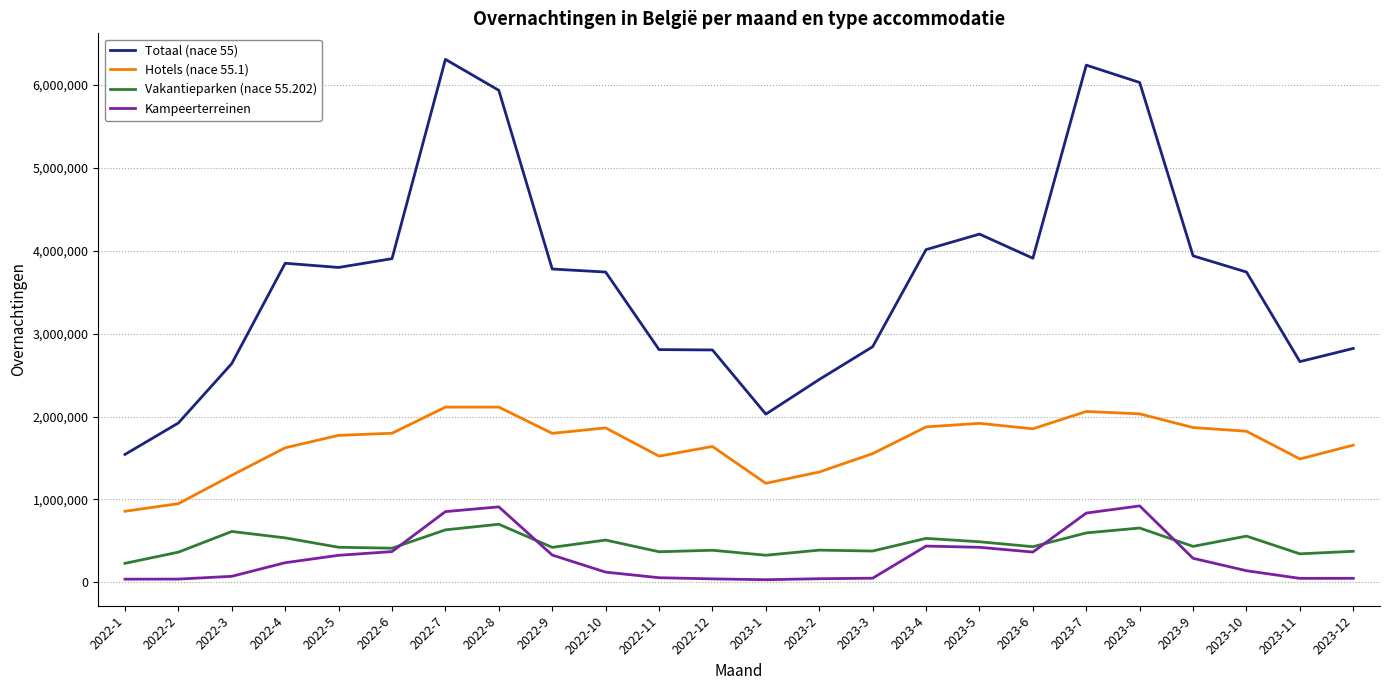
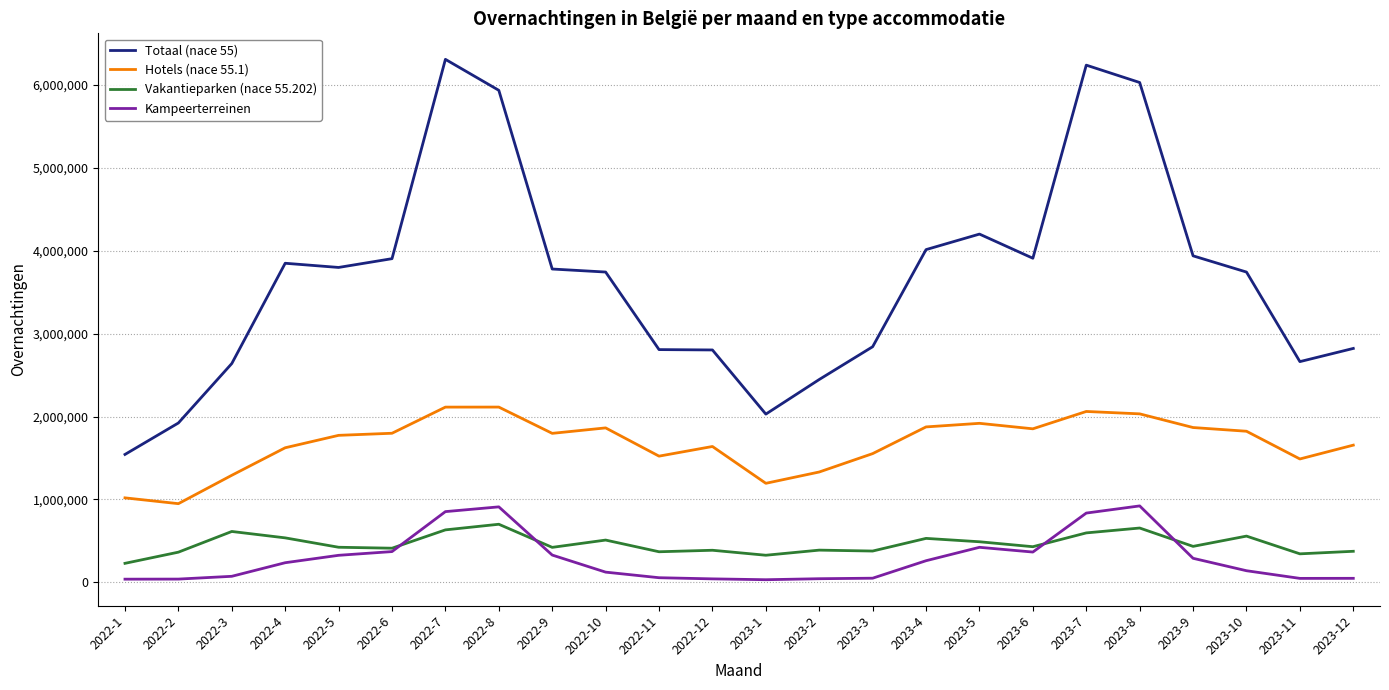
Hotels (nace 55.1), 2022-1: 900,000 -> 1,000,000
Kampeerterreinen, 2023-4: 400,000 -> 300,000
